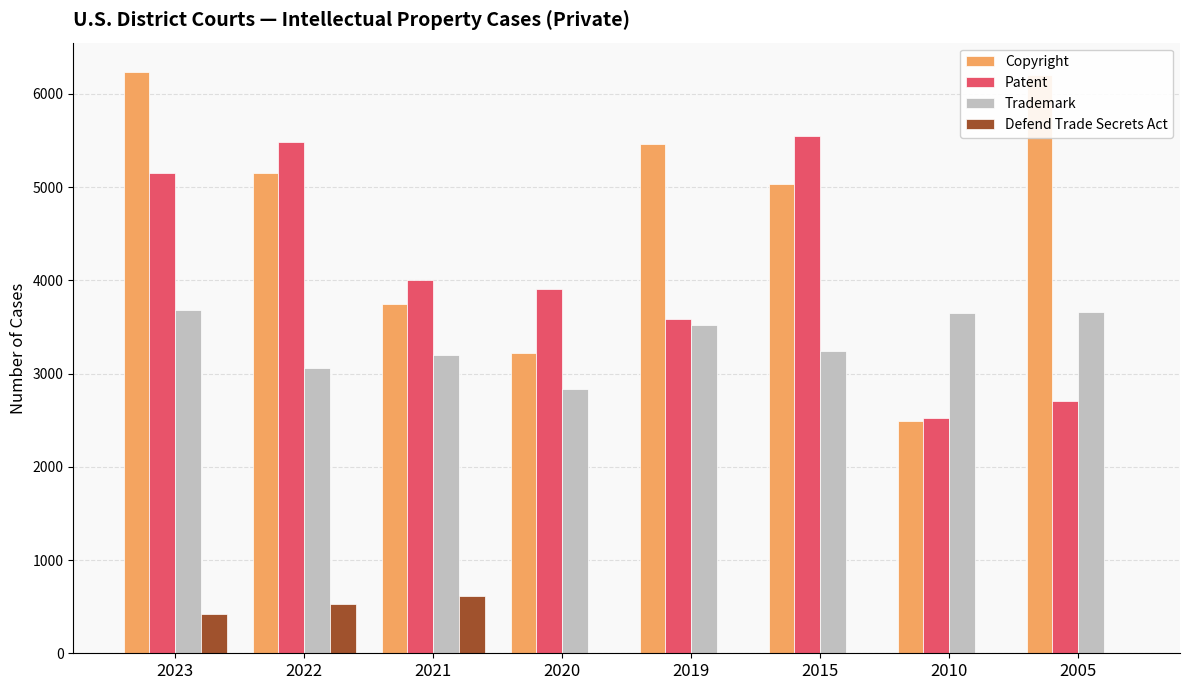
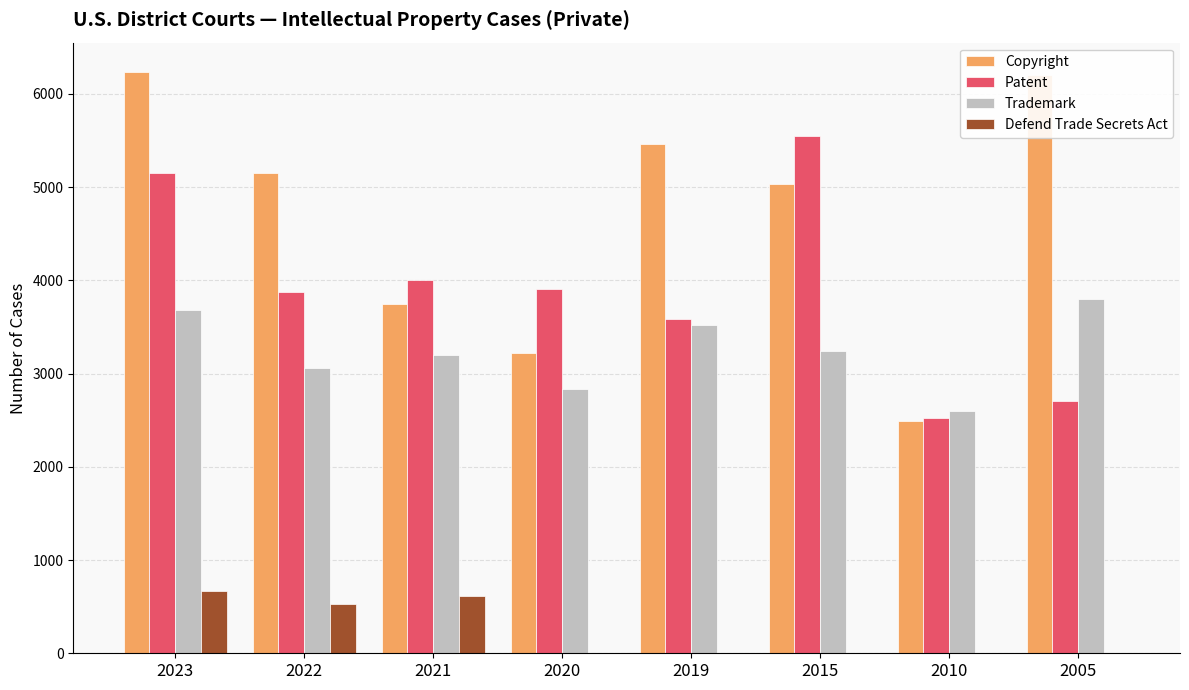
Defend Trade Secrets Act, 2023: 400 -> 700
Patent, 2022: 5500 -> 3900
Trademark, 2010: 3600 -> 2600
Trademark, 2005: 3700 -> 3800
